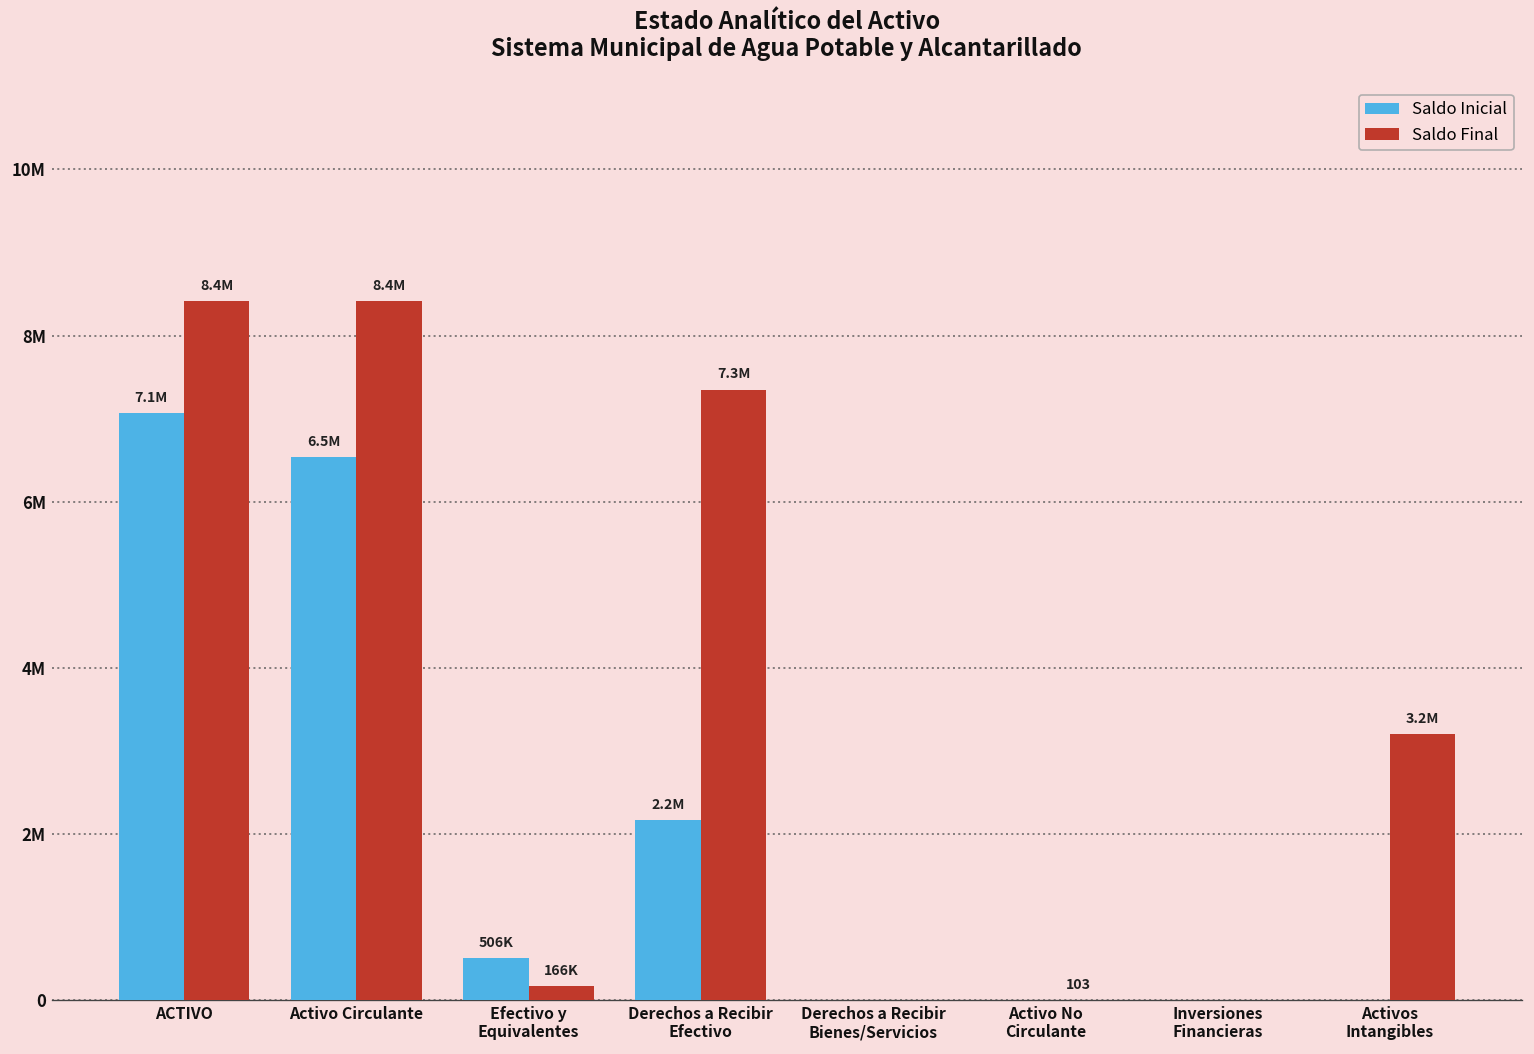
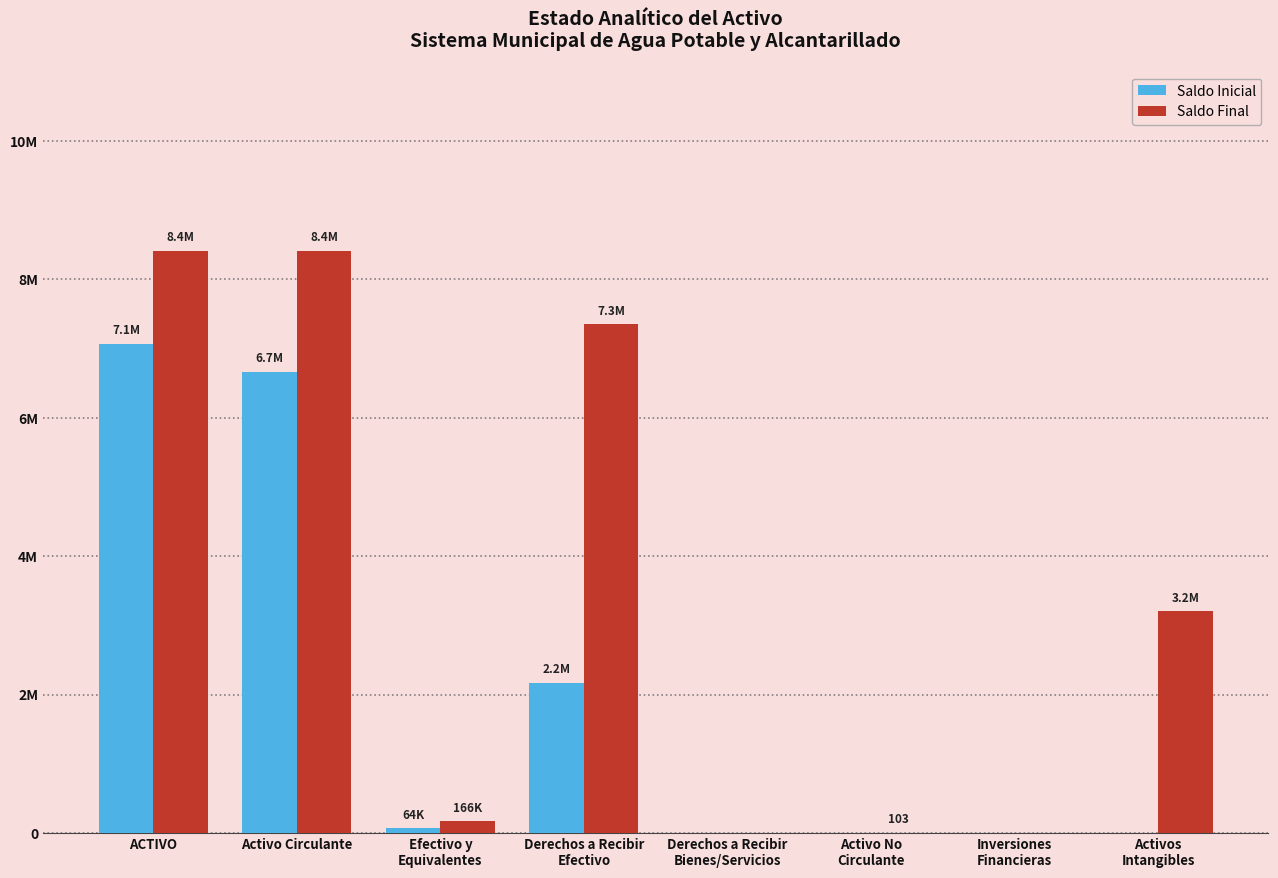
Saldo Inicial, Activo Circulante: 6.5M -> 6.7M
Saldo Inicial, Efectivo y Equivalentes: 506K -> 64K
